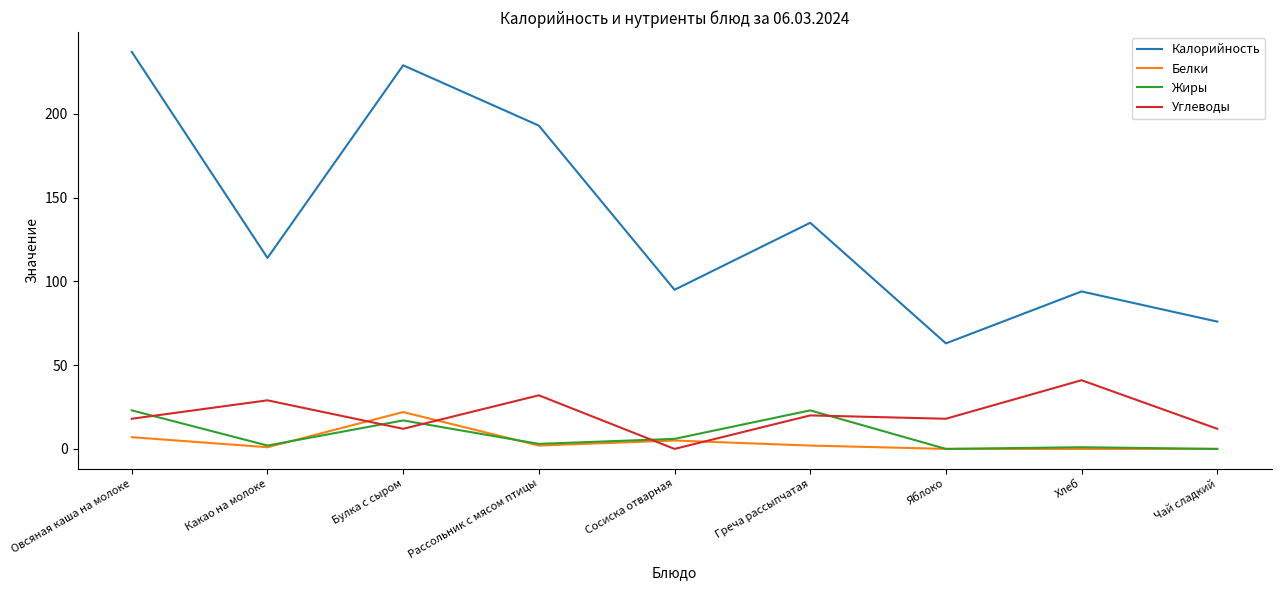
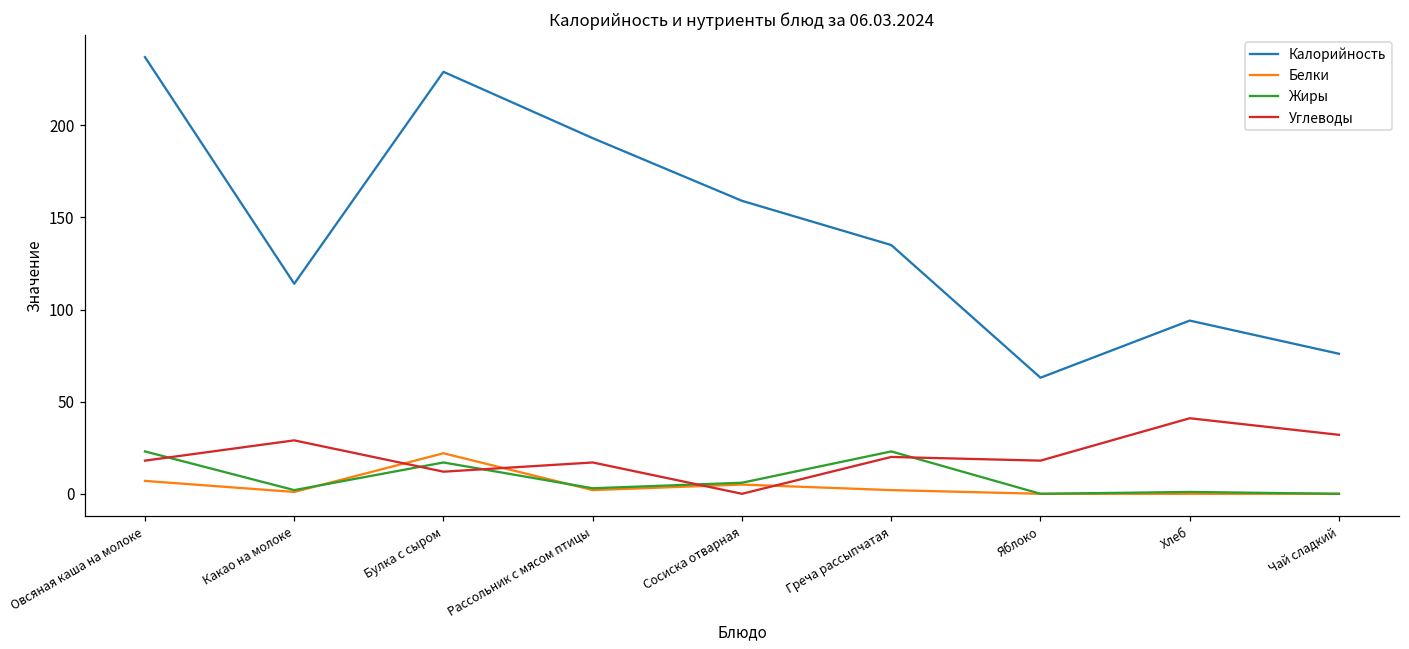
Углеводы, Рассольник с мясом птицы: 32 -> 17
Калорийность, Сосиска отварная: 95 -> 159
Углеводы, Чай сладкий: 12 -> 32
